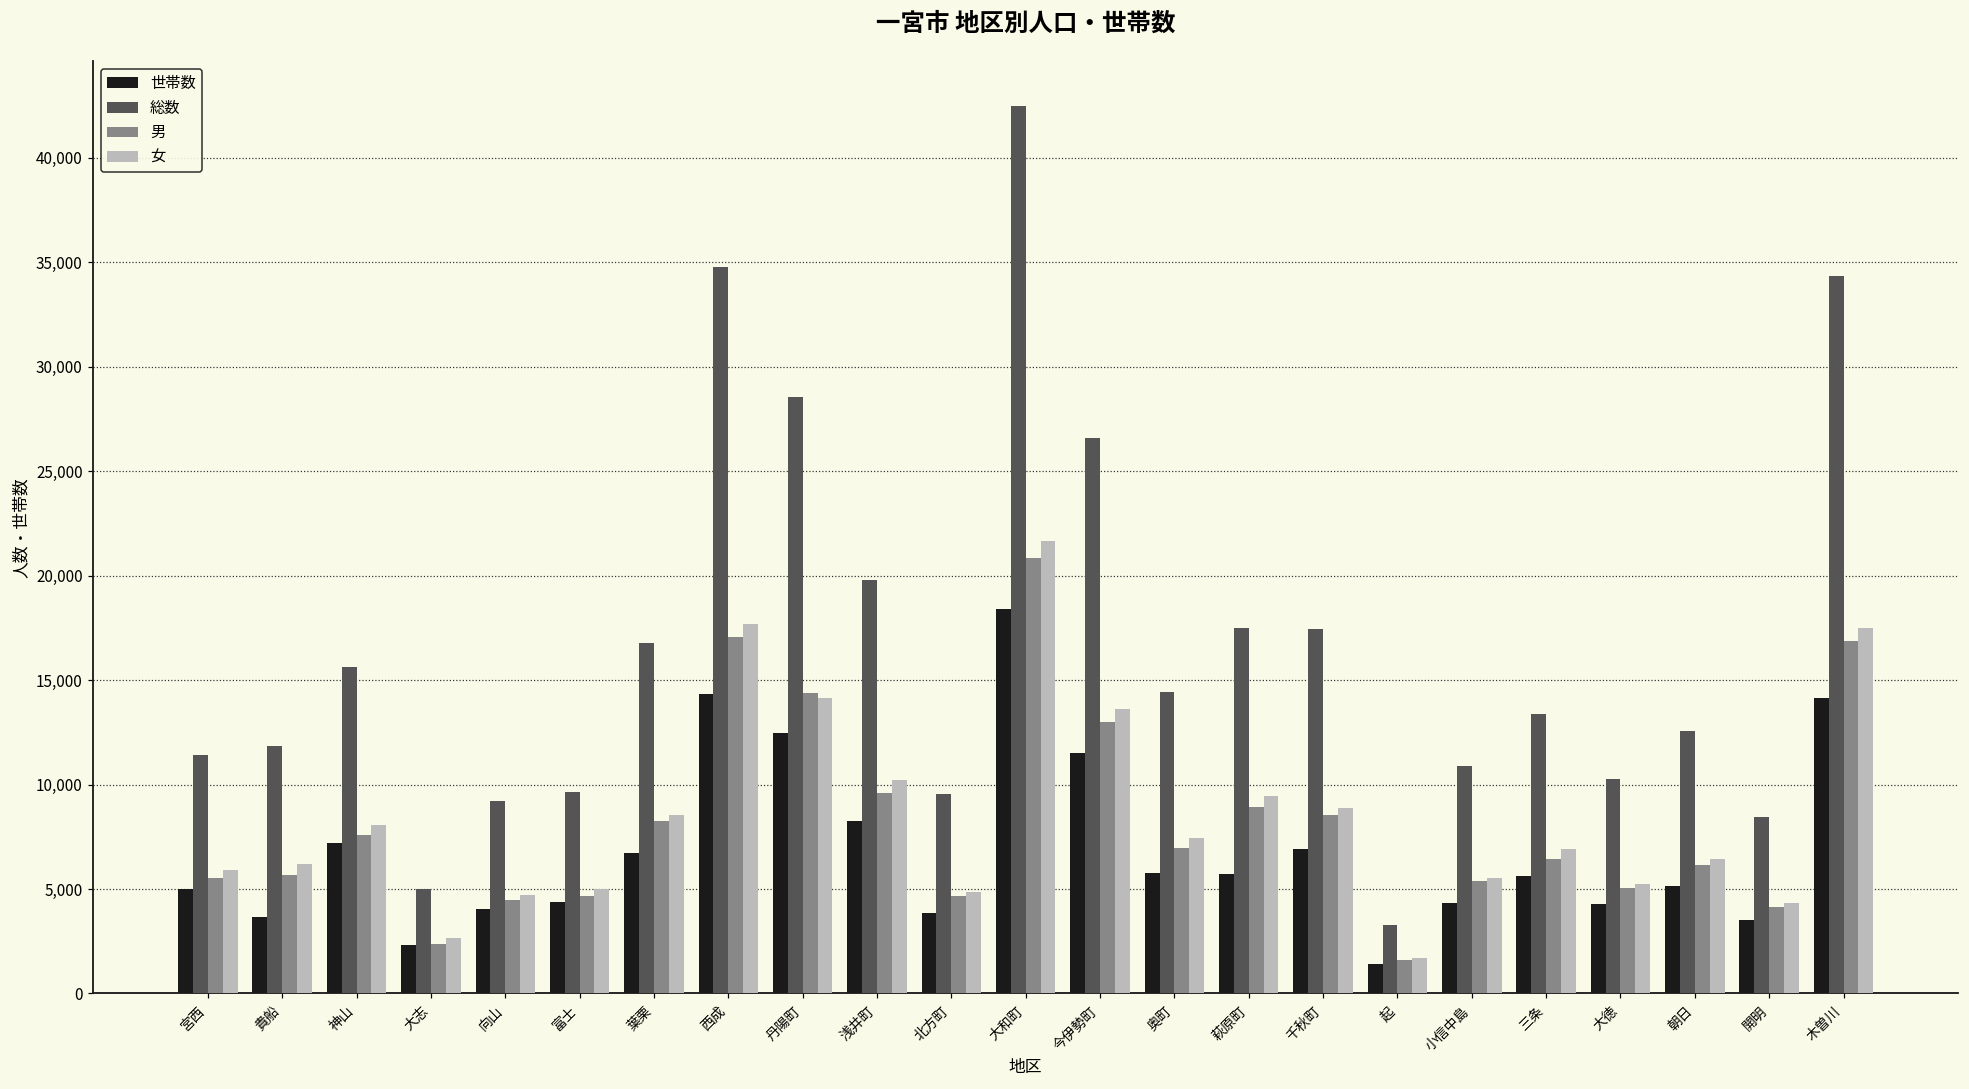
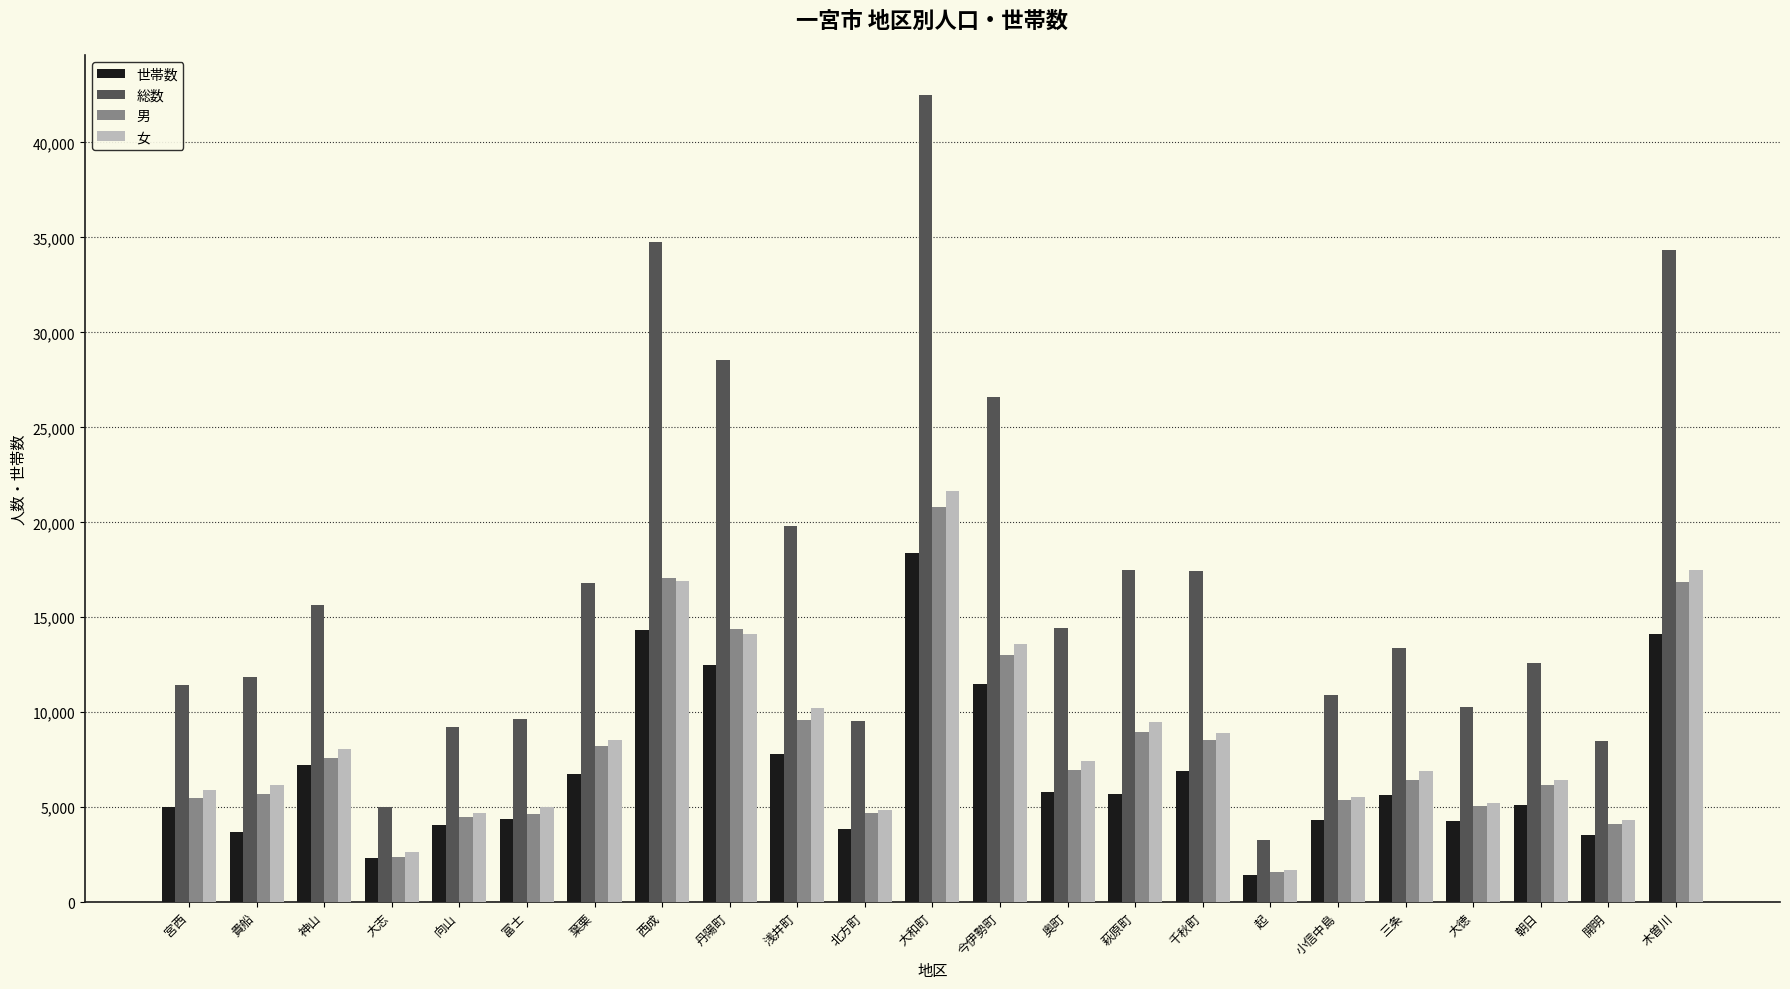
女, 西成: 17,700 -> 16,900
世帯数, 浅井町: 8,300 -> 7,800
